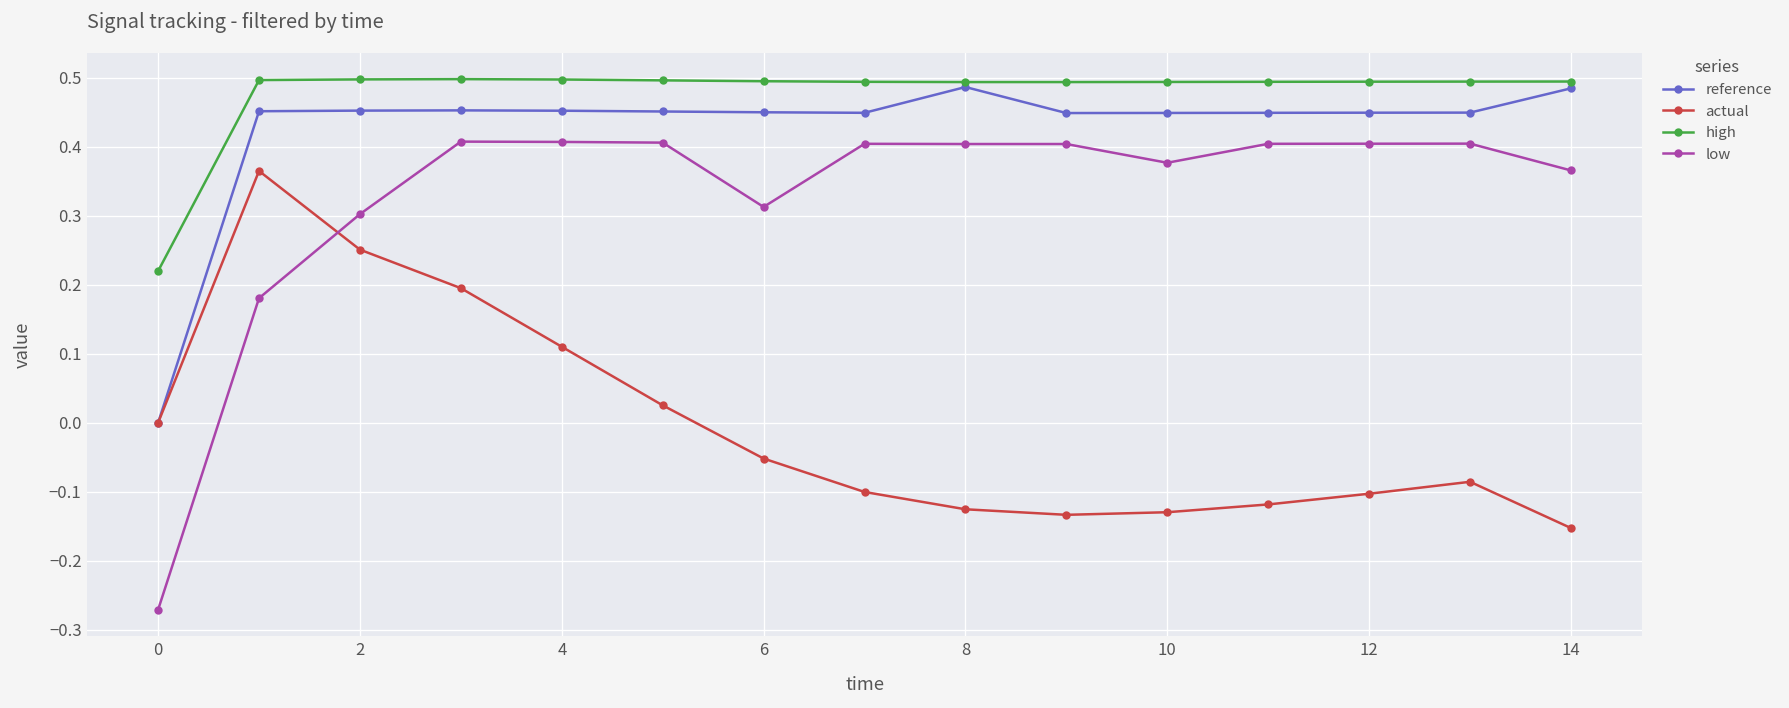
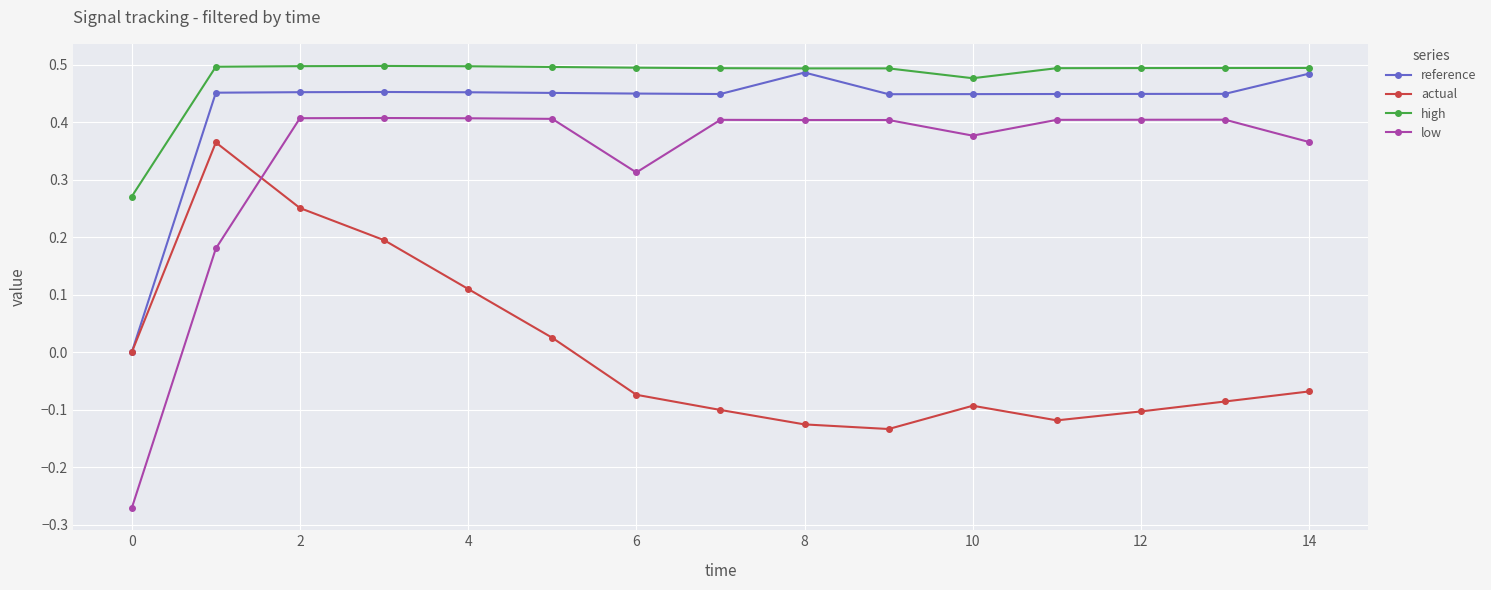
high, 0: 0.22 -> 0.27
low, 2: 0.30 -> 0.41
actual, 6: -0.05 -> -0.07
actual, 10: -0.13 -> -0.09
high, 10: 0.49 -> 0.48
actual, 14: -0.15 -> -0.07
